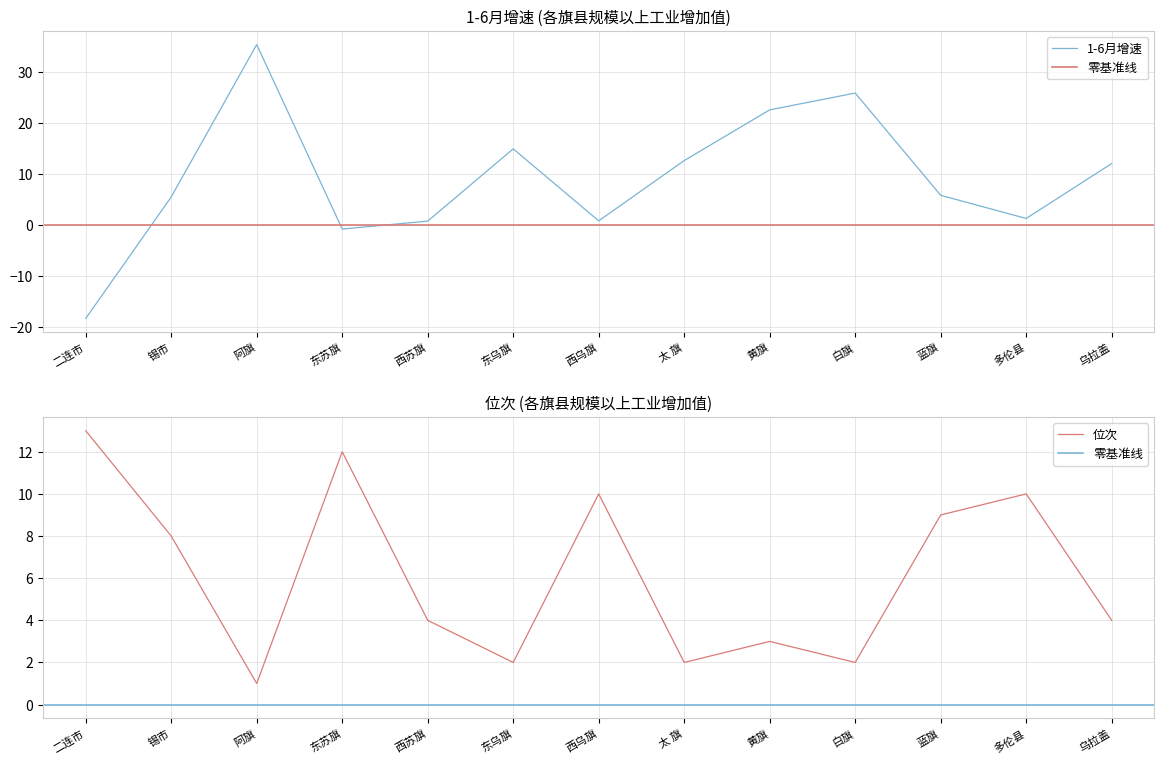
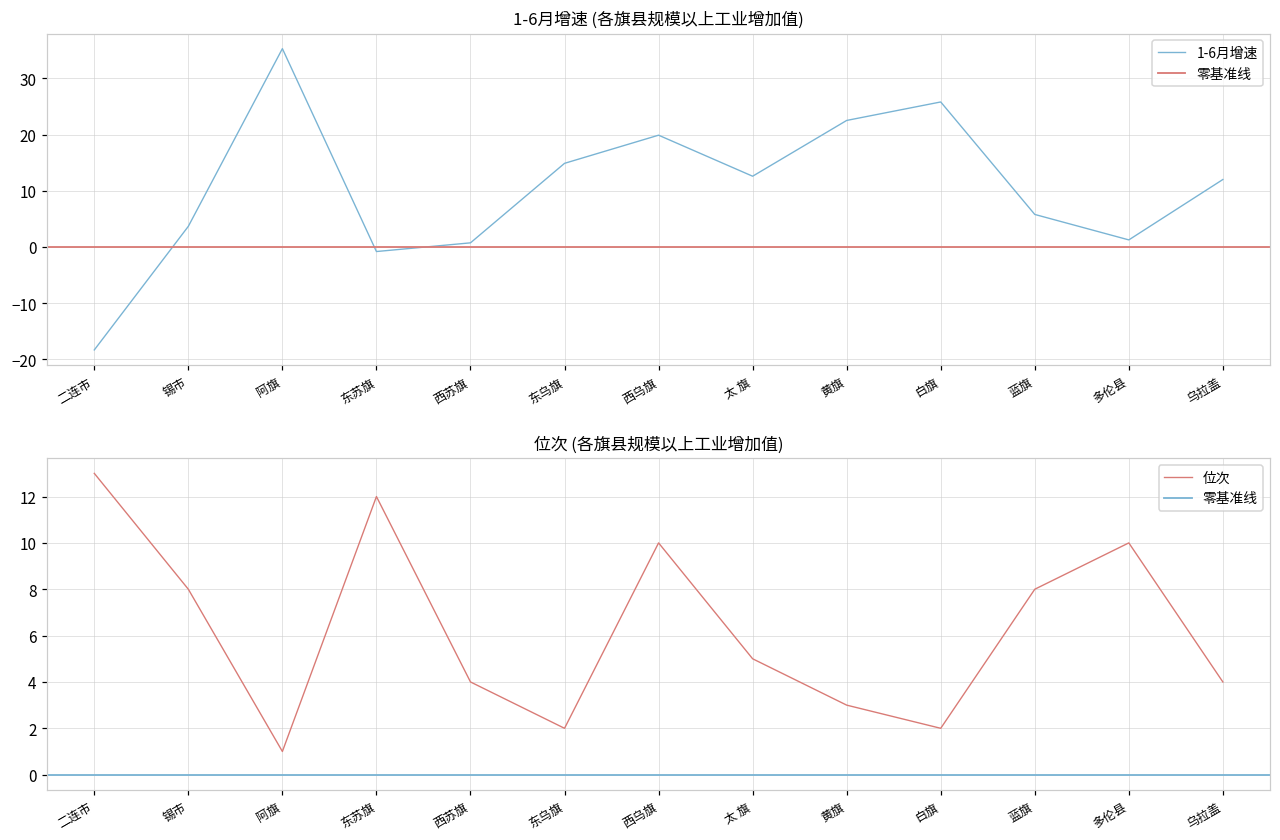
1-6月增速 (各旗县规模以上工业增加值), 锡市: 5 -> 4
1-6月增速 (各旗县规模以上工业增加值), 西乌旗: 1 -> 20
位次 (各旗县规模以上工业增加值), 太 旗: 2 -> 5
位次 (各旗县规模以上工业增加值), 蓝旗: 9 -> 8
